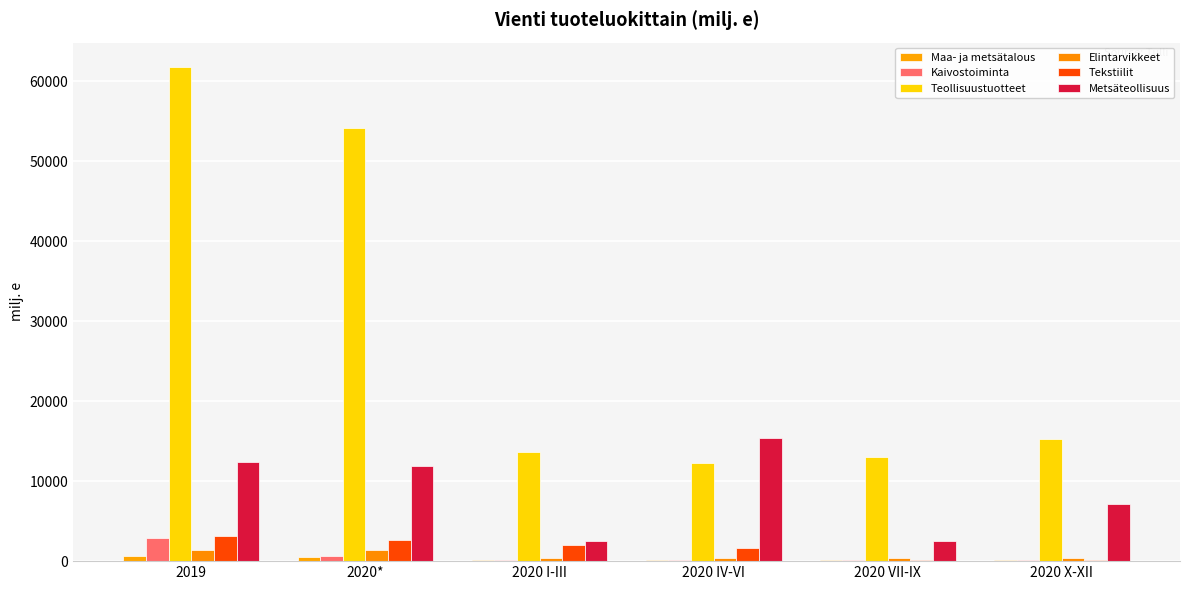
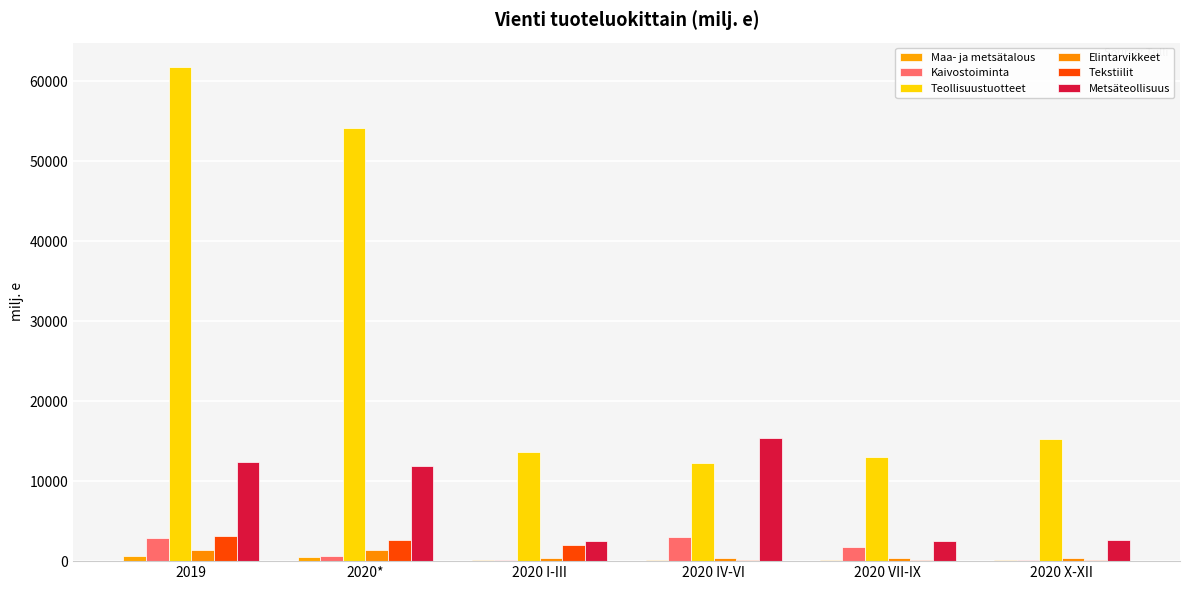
Kaivostoiminta, 2020 IV-VI: 0 -> 3000
Tekstiilit, 2020 IV-VI: 2000 -> 0
Kaivostoiminta, 2020 VII-IX: 0 -> 2000
Metsäteollisuus, 2020 X-XII: 7000 -> 3000
